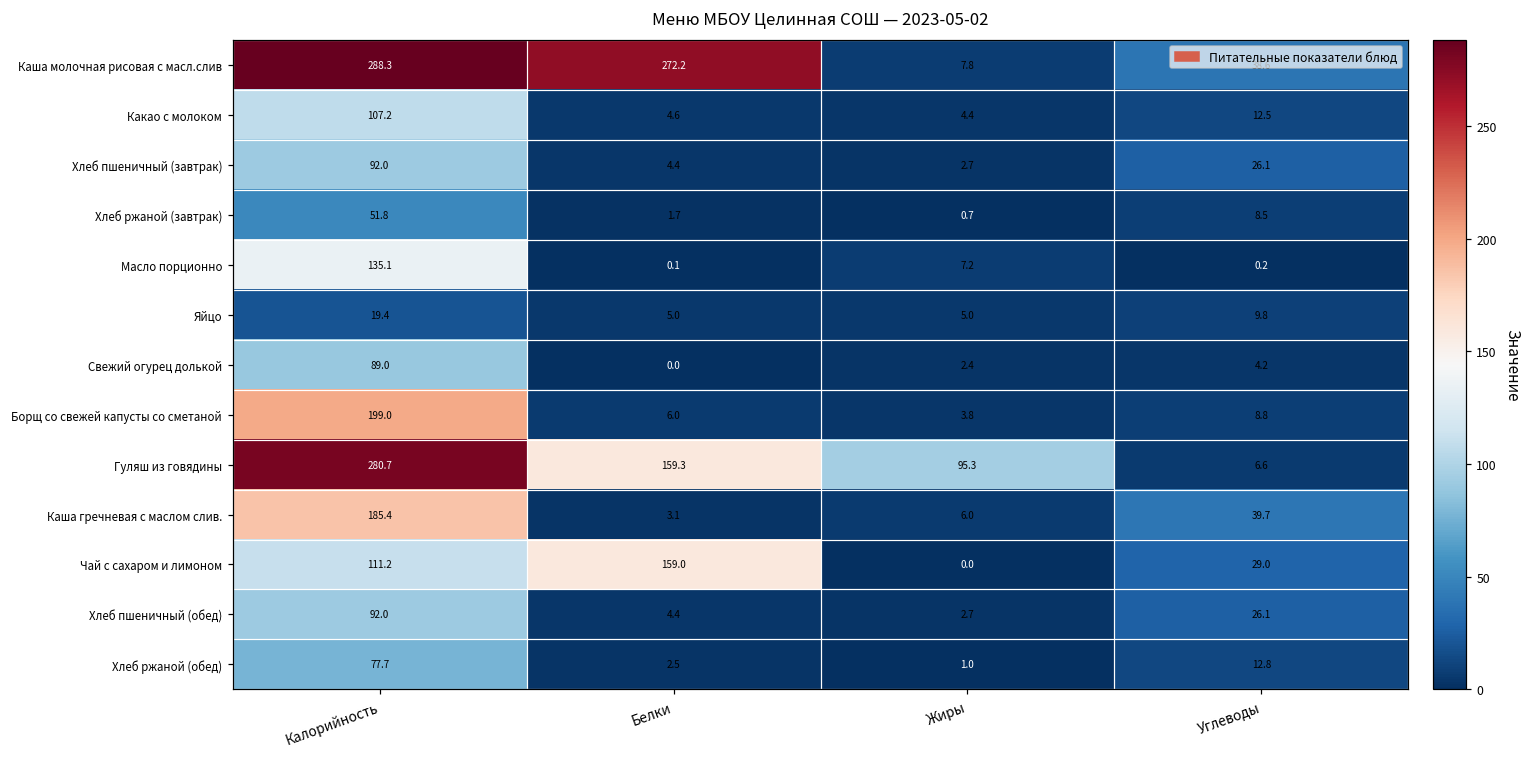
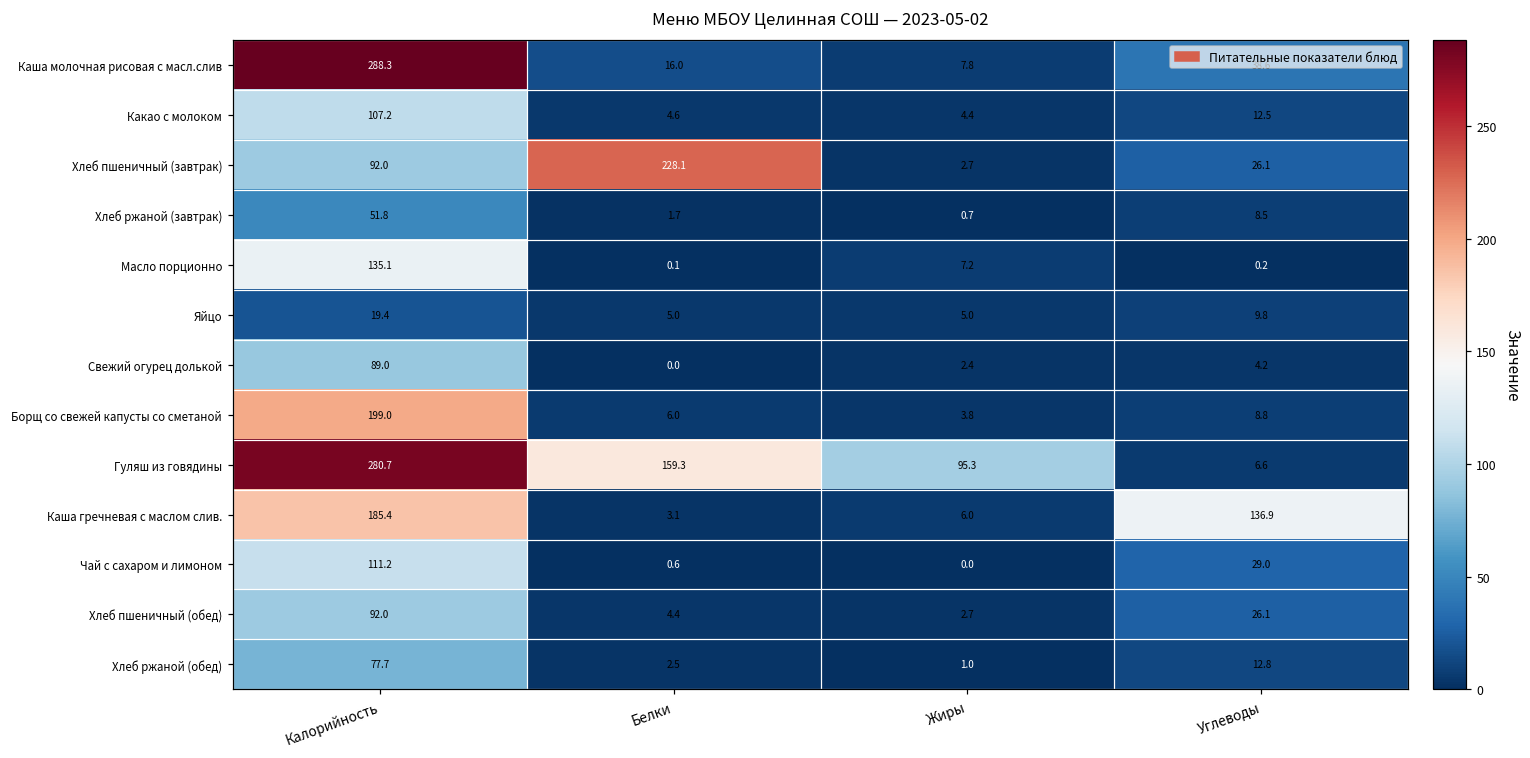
Каша молочная рисовая с масл.слив, Белки: 272.2 -> 16.0
Хлеб пшеничный (завтрак), Белки: 4.4 -> 228.1
Каша гречневая с маслом слив., Углеводы: 39.7 -> 136.9
Чай с сахаром и лимоном, Белки: 159.0 -> 0.6
